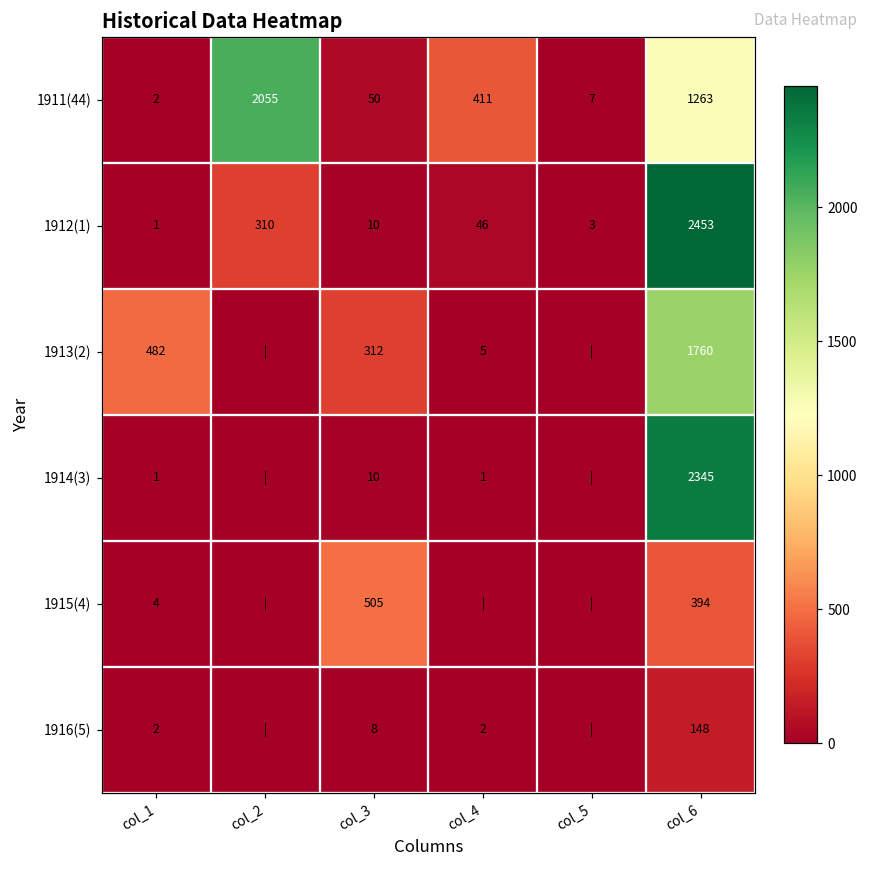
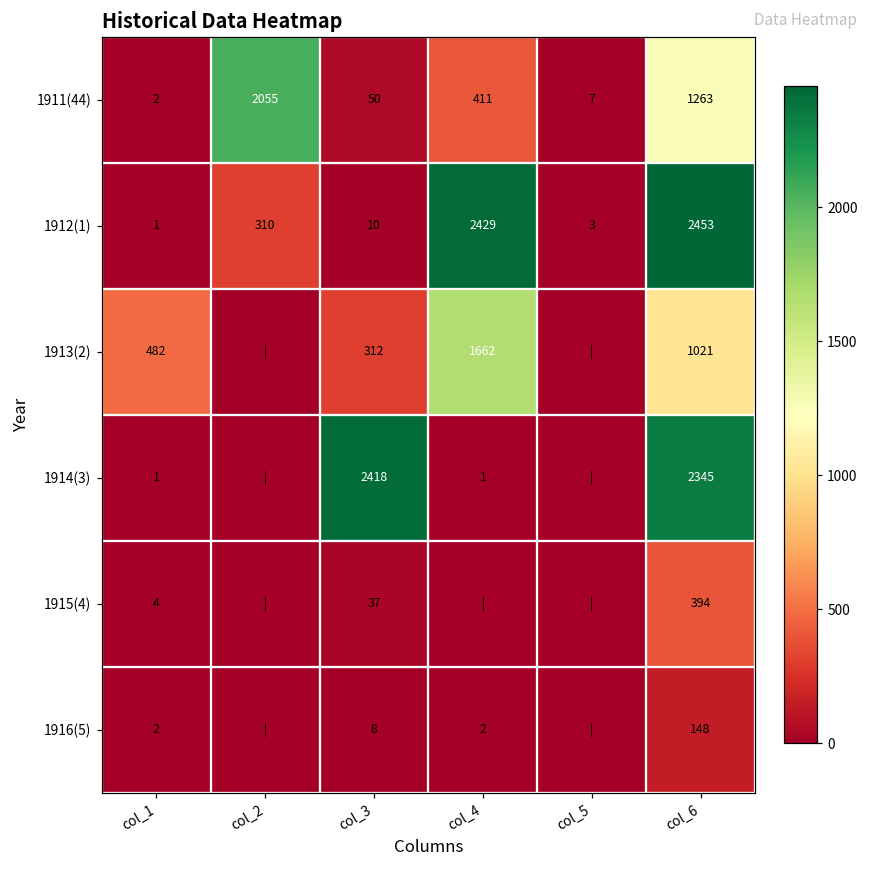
1912(1), col_4: 46 -> 2429
1913(2), col_4: 5 -> 1662
1913(2), col_6: 1760 -> 1021
1914(3), col_3: 10 -> 2418
1915(4), col_3: 505 -> 37
